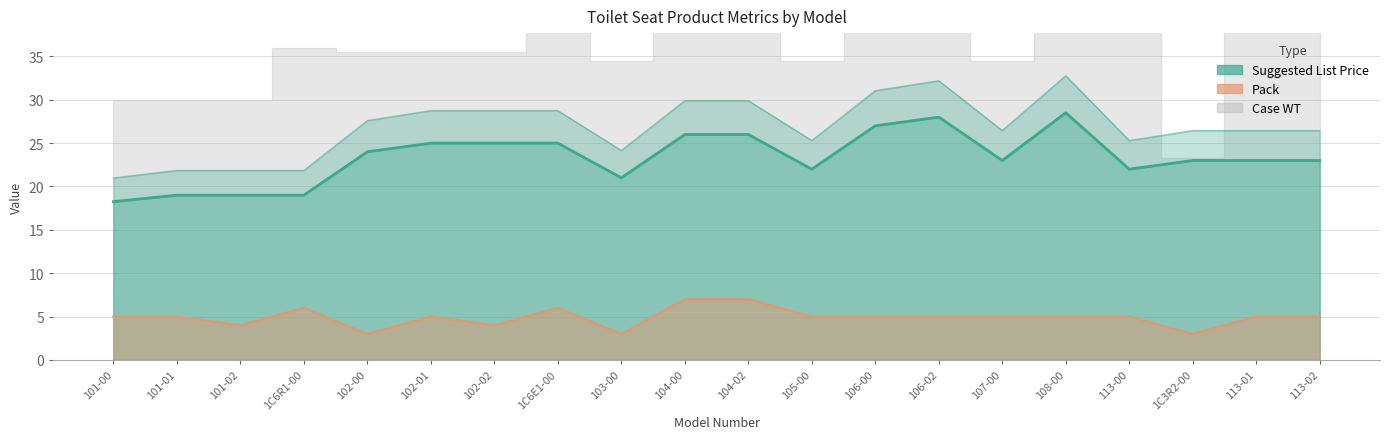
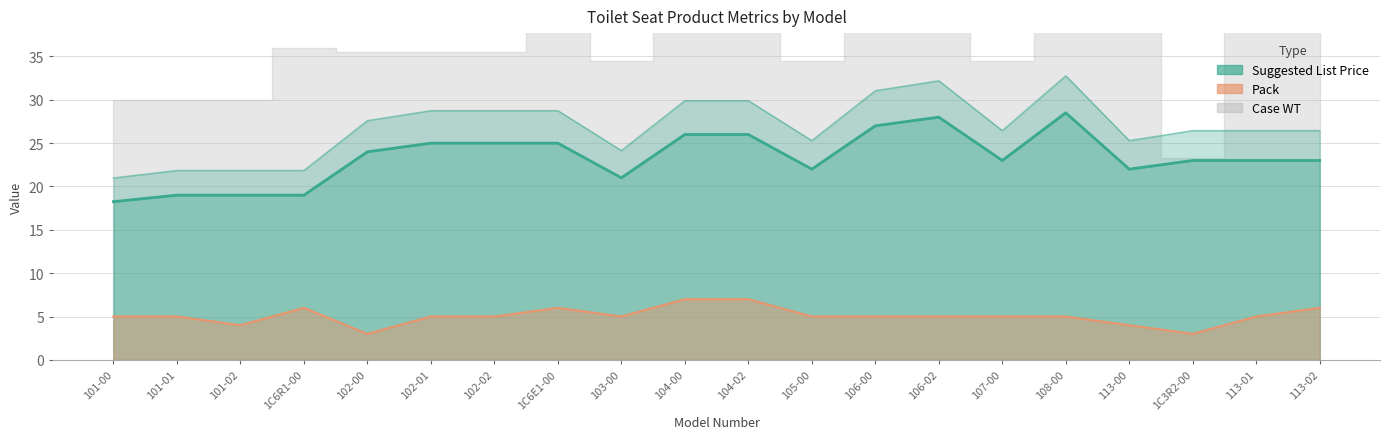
Pack, 102-02: 4 -> 5
Pack, 103-00: 3 -> 5
Pack, 113-00: 5 -> 4
Pack, 113-02: 5 -> 6
